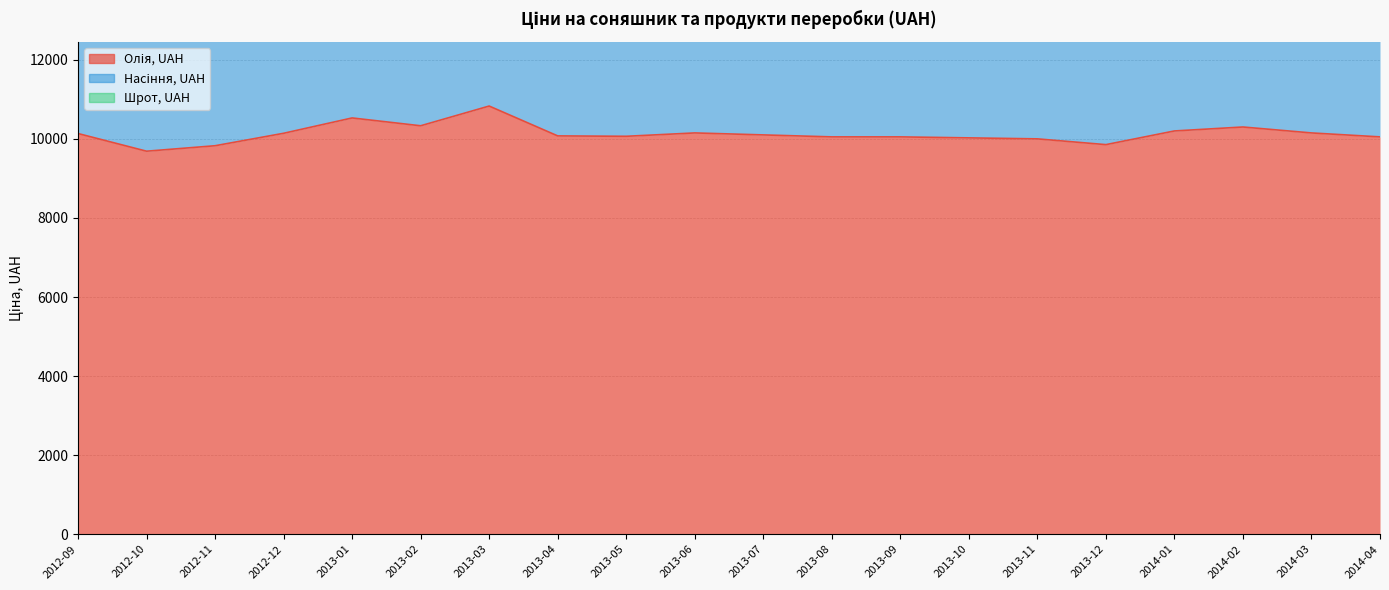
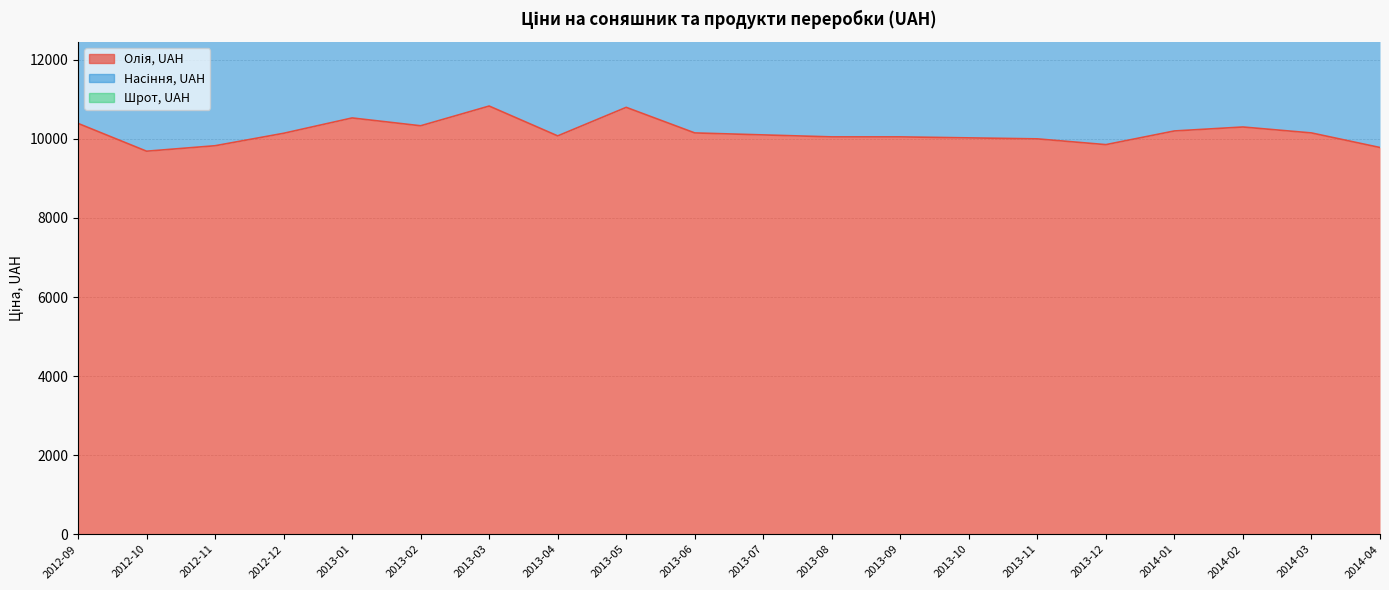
Олія, UAH, 2012-09: 10100 -> 10400
Олія, UAH, 2013-05: 10100 -> 10800
Олія, UAH, 2014-04: 10100 -> 9800
